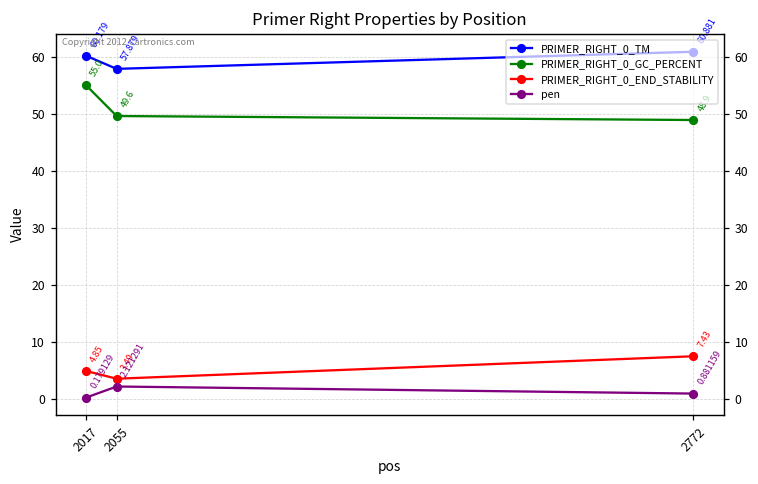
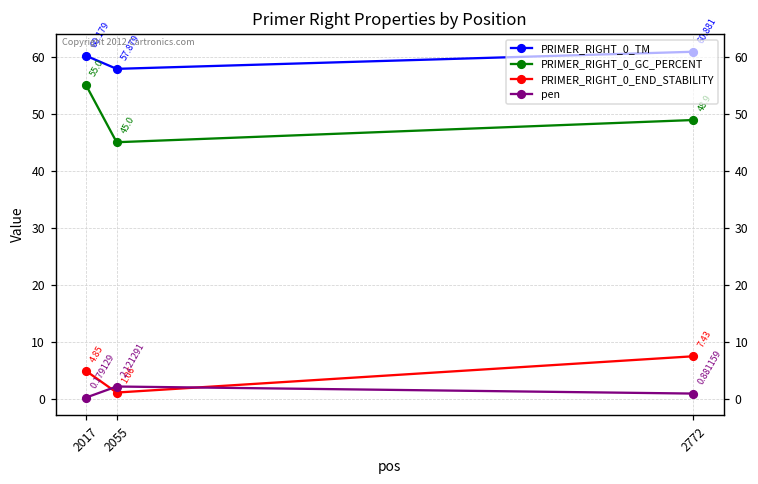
PRIMER_RIGHT_0_GC_PERCENT, 2055: 49.6 -> 45.0
PRIMER_RIGHT_0_END_STABILITY, 2055: 3.49 -> 1.06
